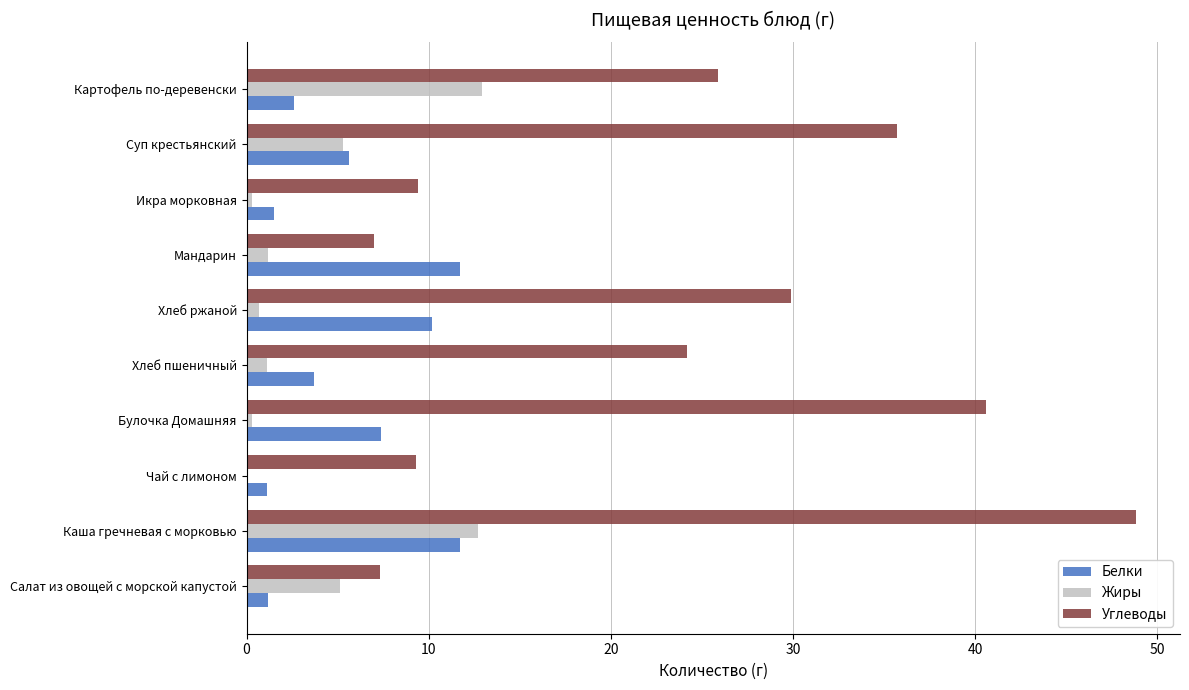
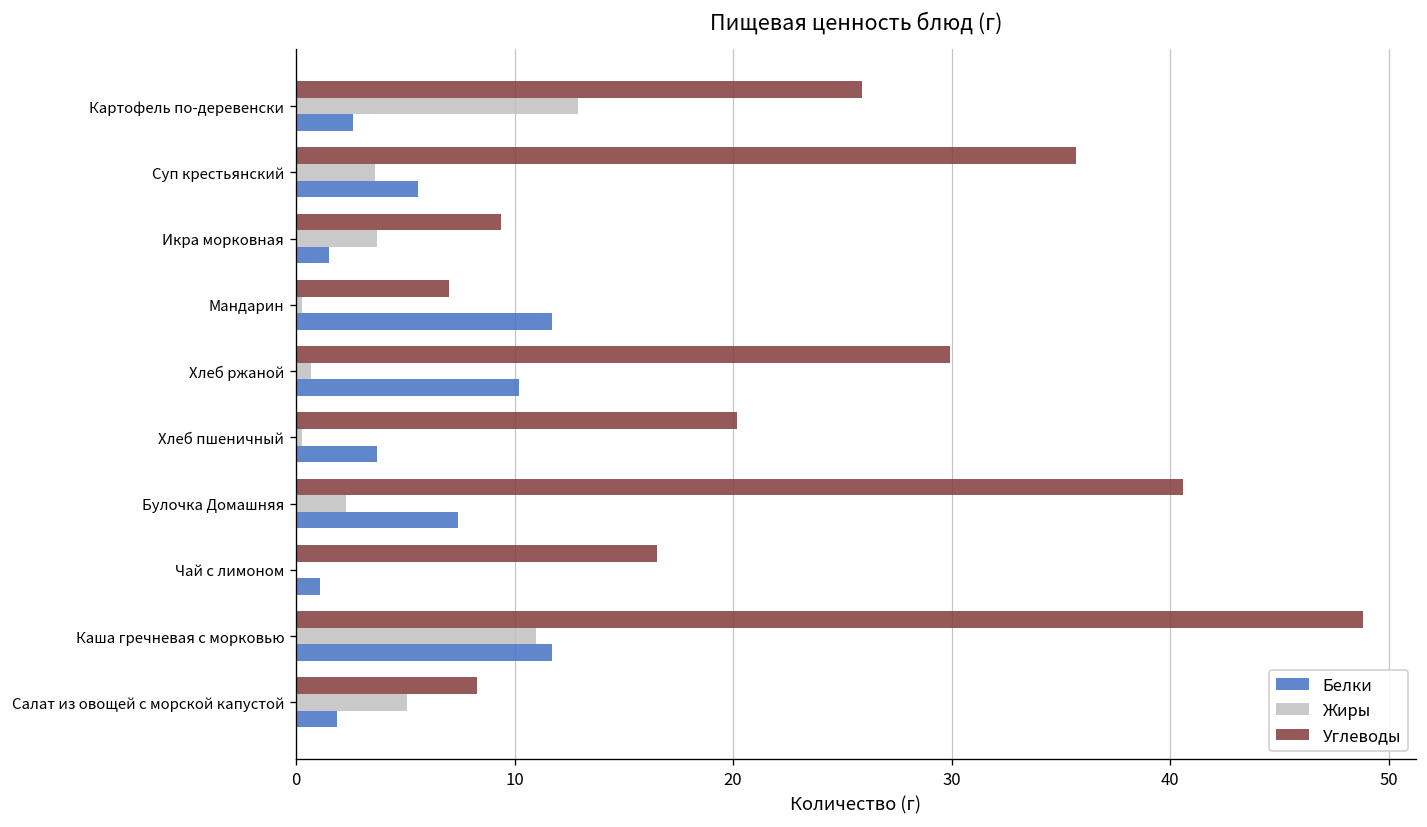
Жиры, Суп крестьянский: 5.3 -> 3.6
Жиры, Икра морковная: 0.3 -> 3.7
Жиры, Мандарин: 1.2 -> 0.3
Углеводы, Хлеб пшеничный: 24.2 -> 20.2
Жиры, Хлеб пшеничный: 1.1 -> 0.3
Жиры, Булочка Домашняя: 0.3 -> 2.3
Углеводы, Чай с лимоном: 9.3 -> 16.5
Жиры, Каша гречневая с морковью: 12.7 -> 11.0
Углеводы, Салат из овощей с морской капустой: 7.3 -> 8.3
Белки, Салат из овощей с морской капустой: 1.2 -> 1.9
